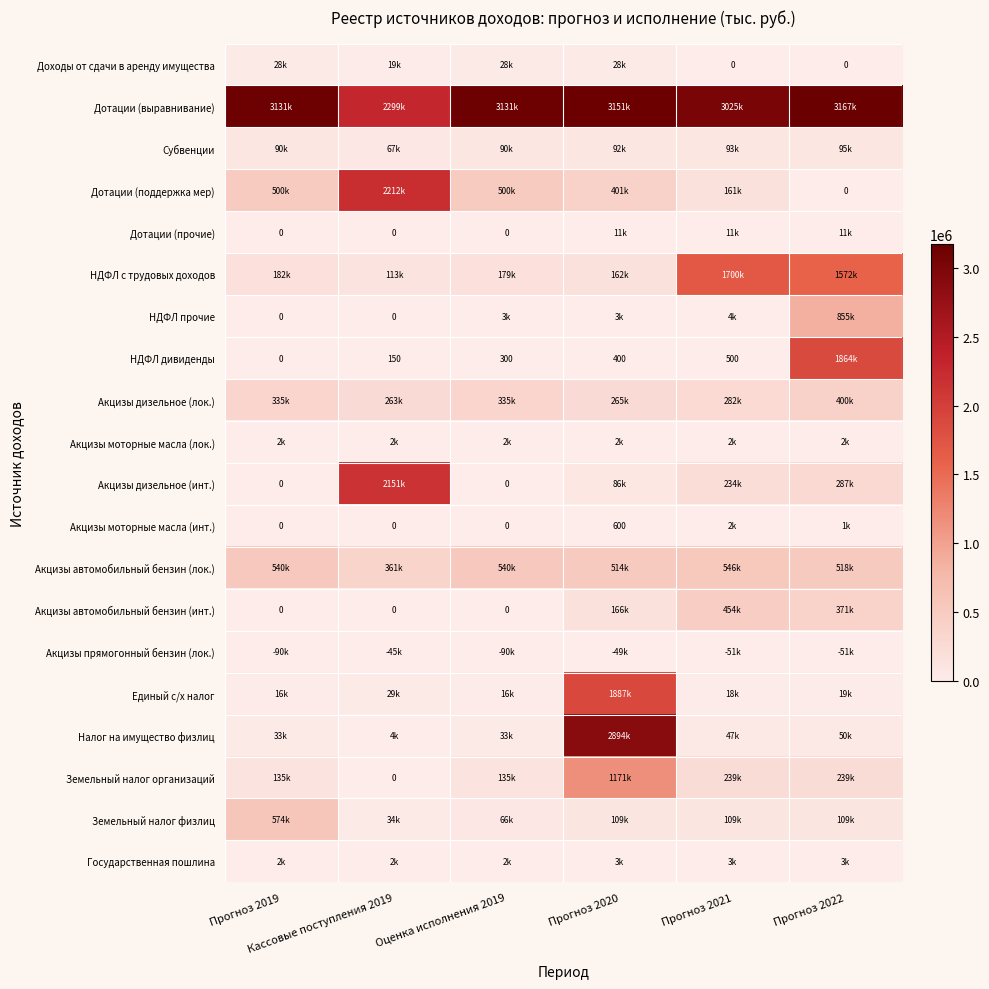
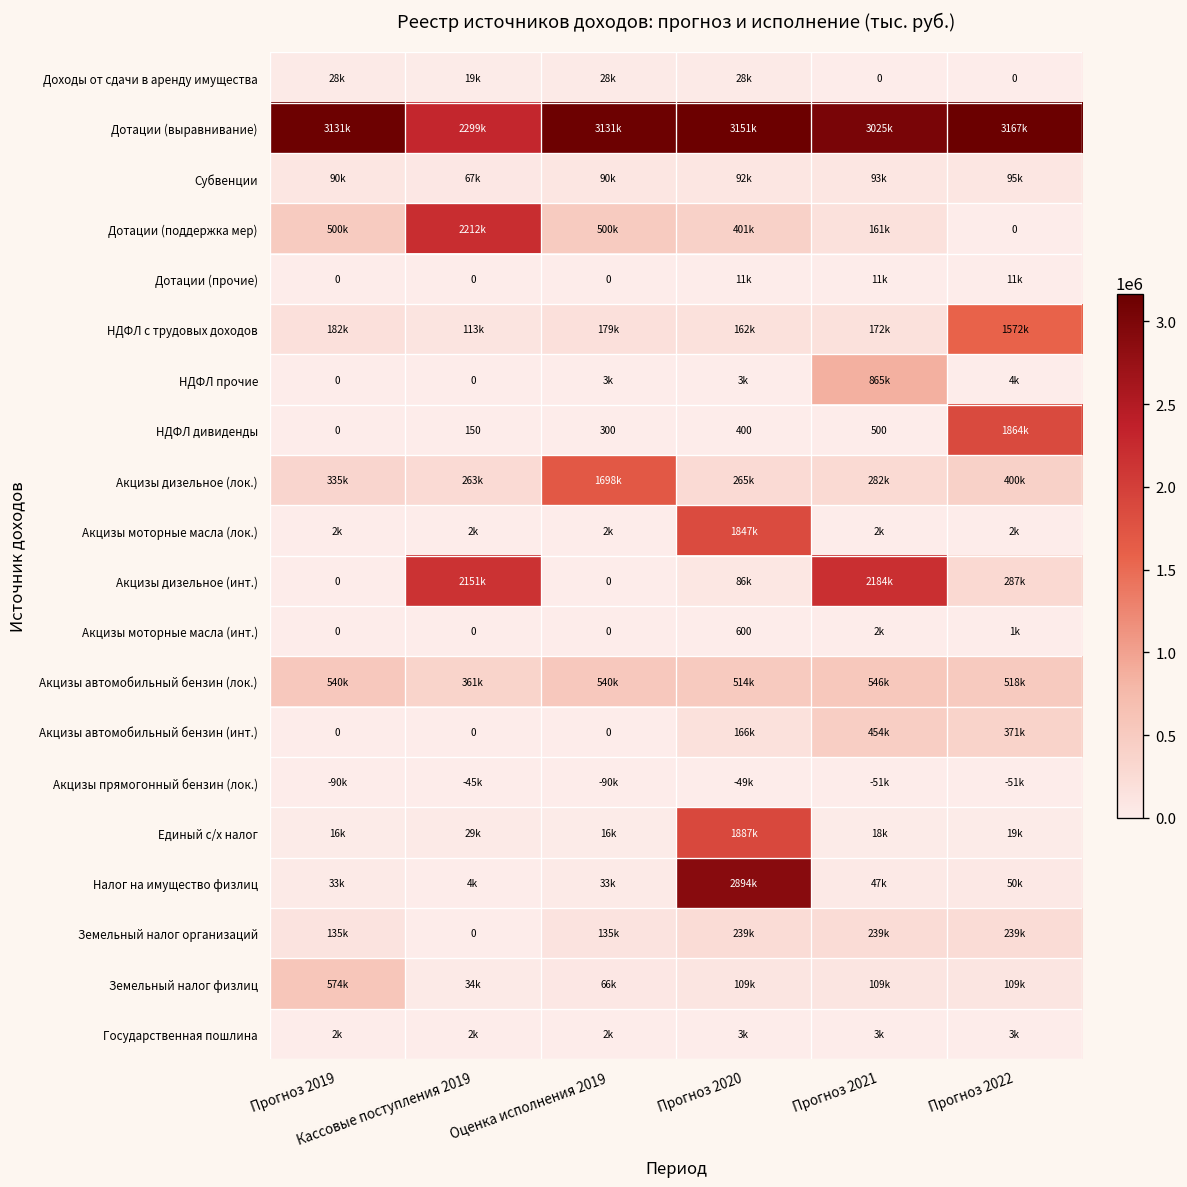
НДФЛ с трудовых доходов, Прогноз 2021: 1700k -> 172k
НДФЛ прочие, Прогноз 2021: 4k -> 865k
НДФЛ прочие, Прогноз 2022: 855k -> 4k
Акцизы дизельное (лок.), Оценка исполнения 2019: 335k -> 1698k
Акцизы моторные масла (лок.), Прогноз 2020: 2k -> 1847k
Акцизы дизельное (инт.), Прогноз 2021: 234k -> 2184k
Земельный налог организаций, Прогноз 2020: 1171k -> 239k
